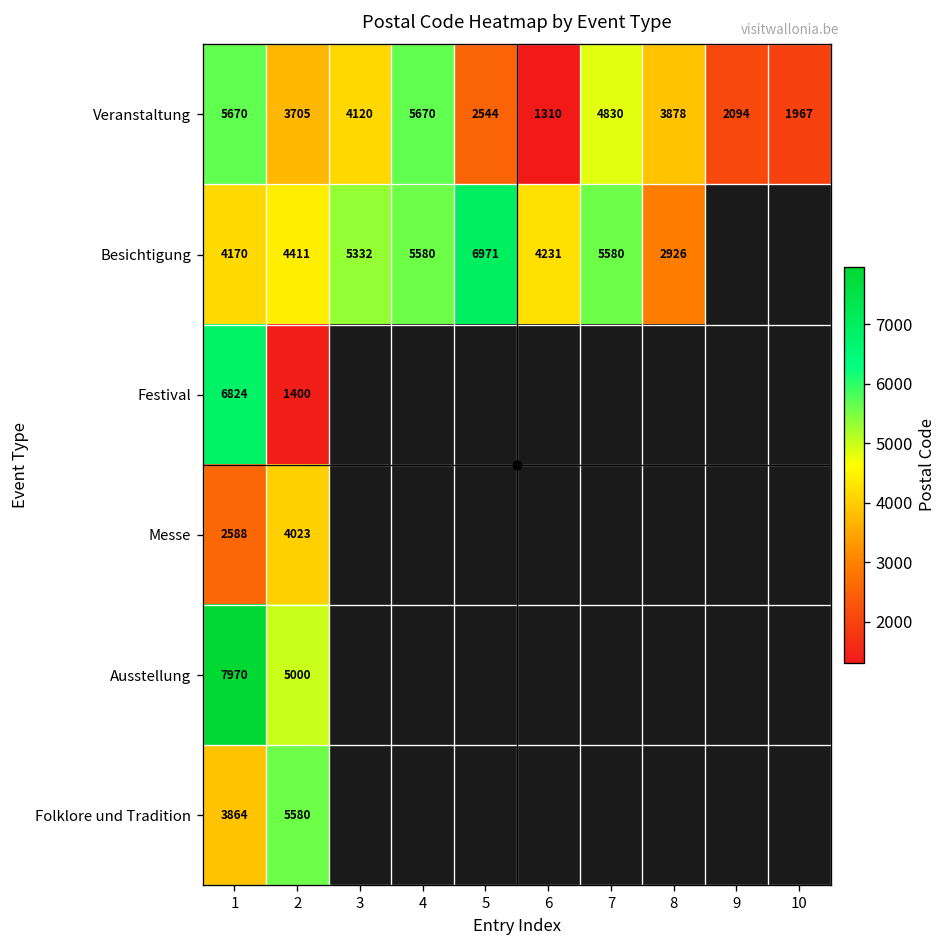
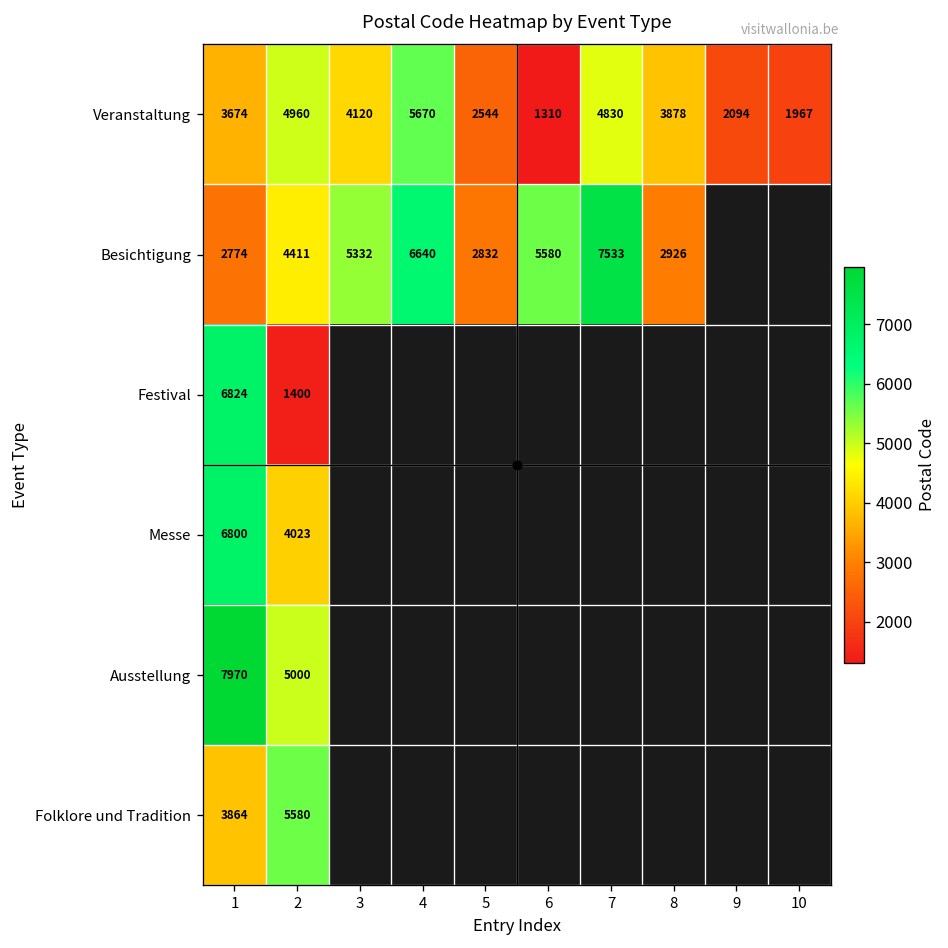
Veranstaltung, 1: 5670 -> 3674
Veranstaltung, 2: 3705 -> 4960
Besichtigung, 1: 4170 -> 2774
Besichtigung, 4: 5580 -> 6640
Besichtigung, 5: 6971 -> 2832
Besichtigung, 6: 4231 -> 5580
Besichtigung, 7: 5580 -> 7533
Messe, 1: 2588 -> 6800
